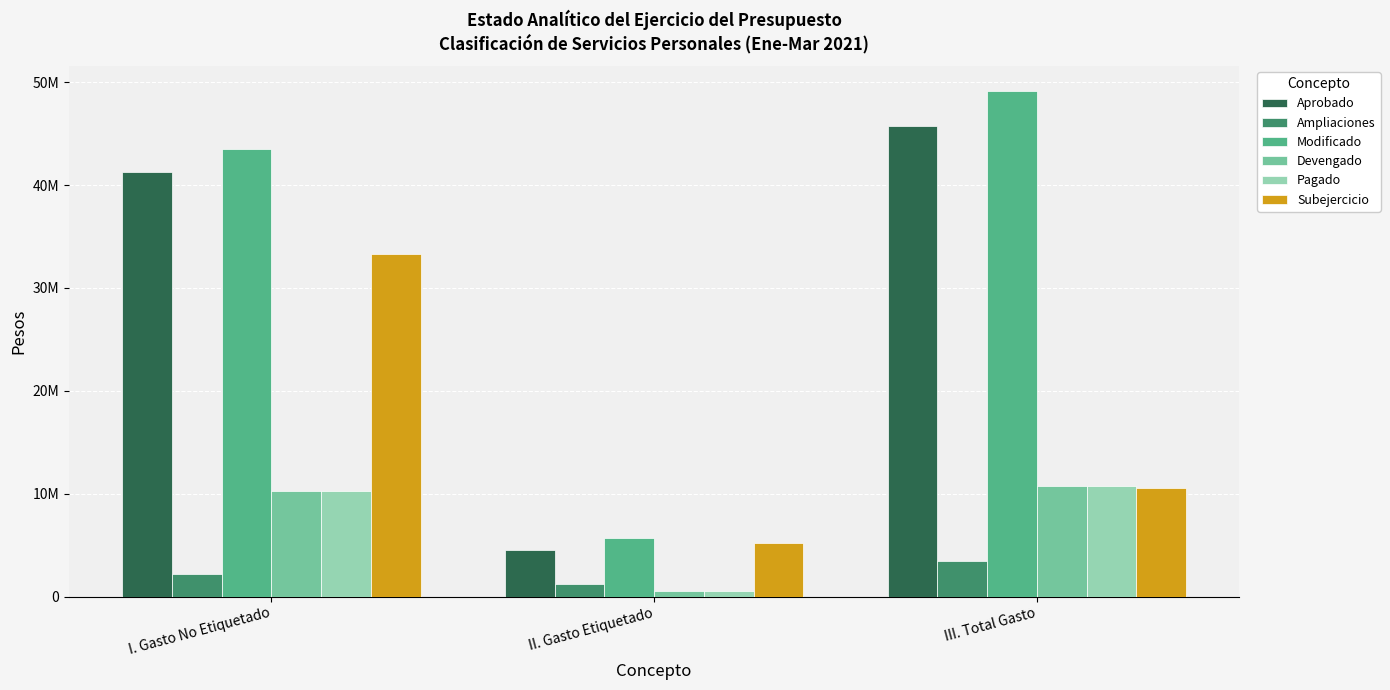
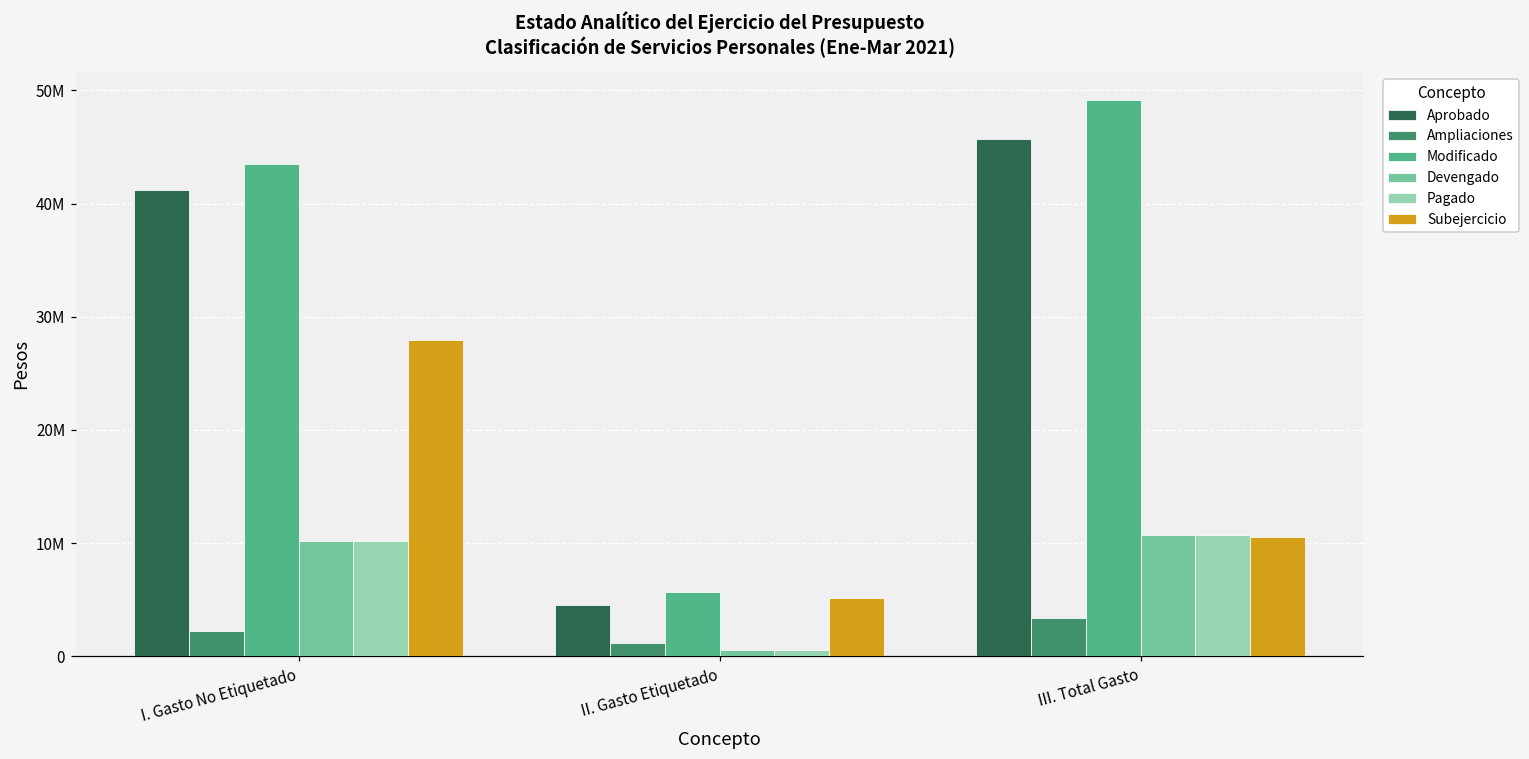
Subejercicio, I. Gasto No Etiquetado: 33300000 -> 27900000
